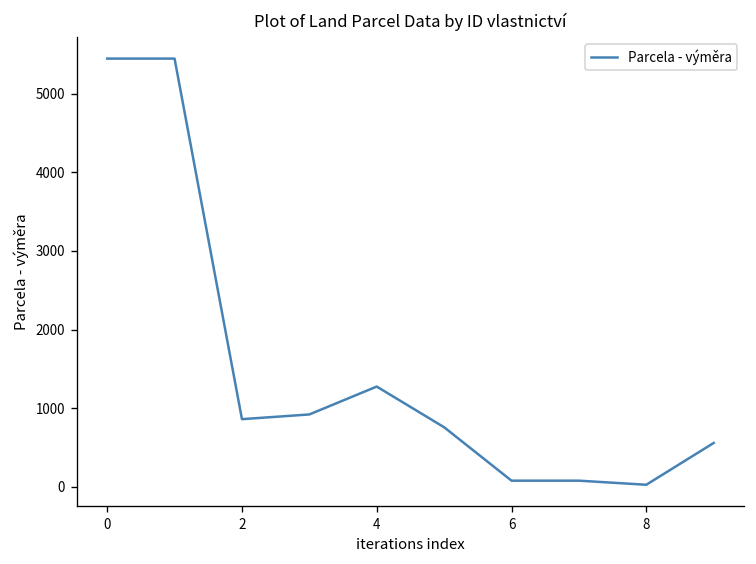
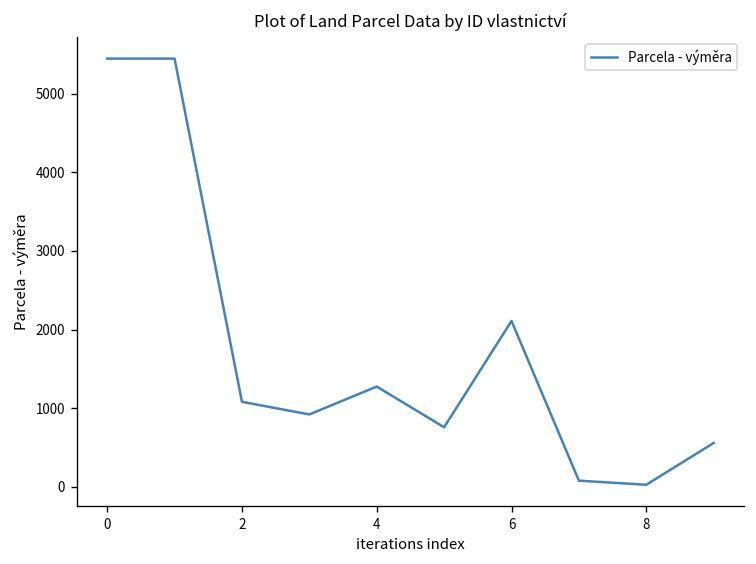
2: 900 -> 1100
6: 100 -> 2100
